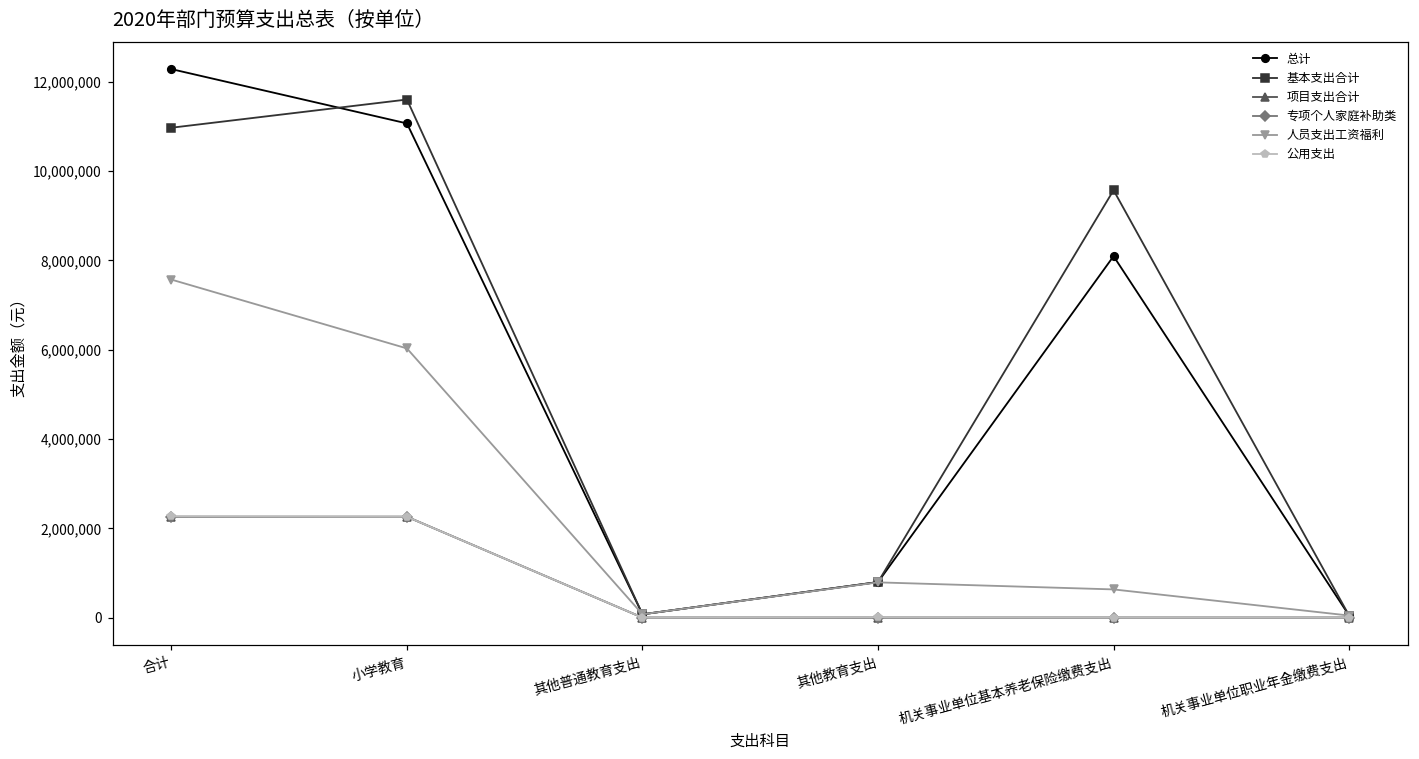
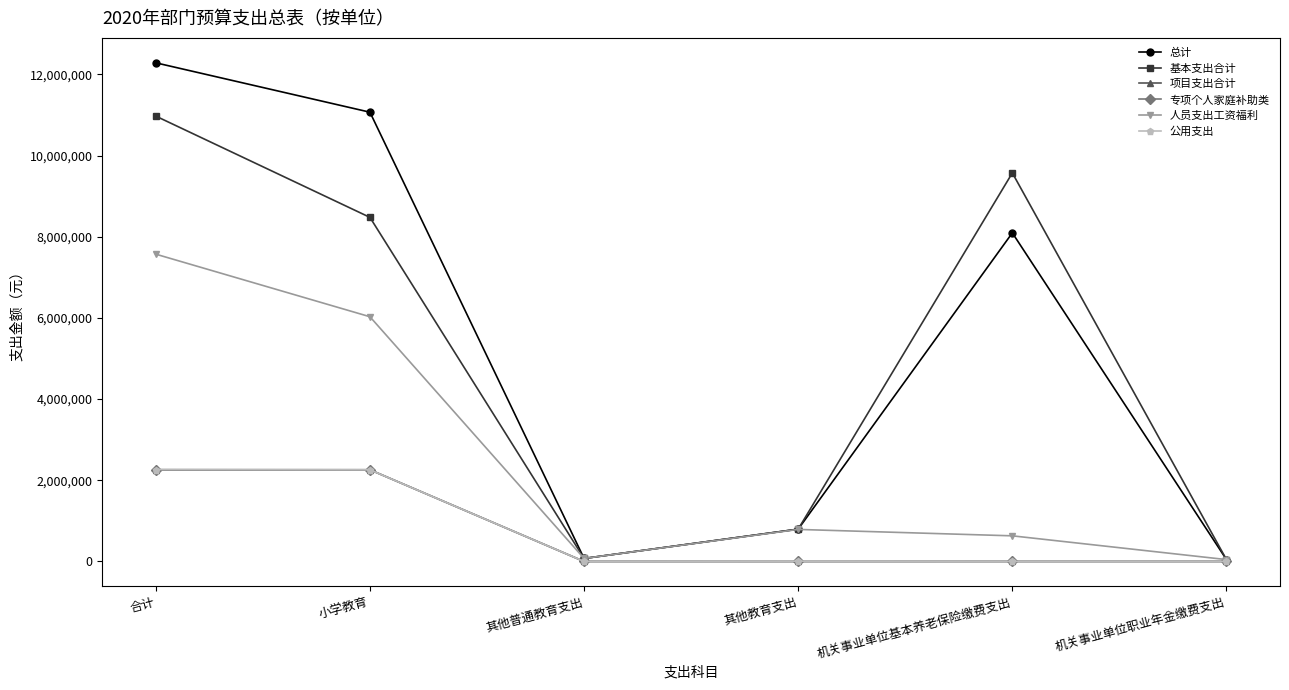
基本支出合计, 小学教育: 11,600,000 -> 8,500,000
